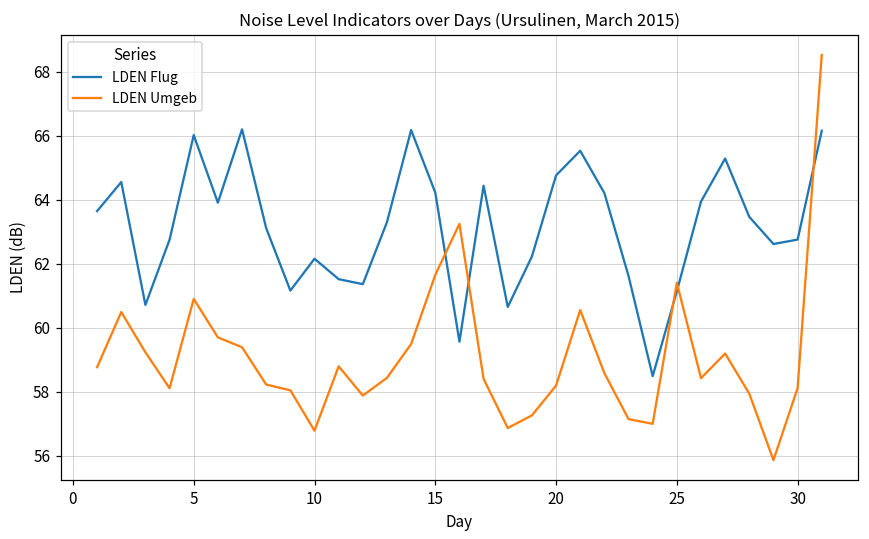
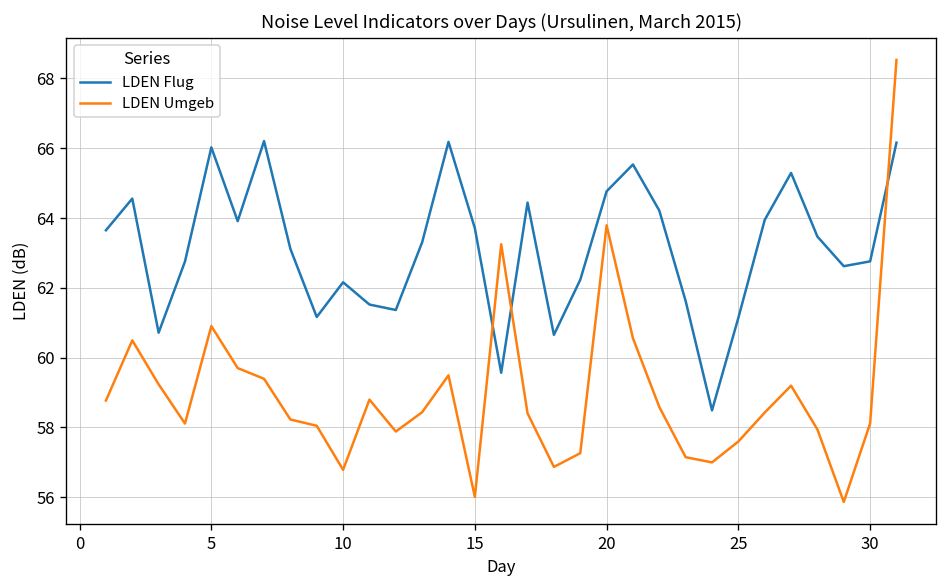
LDEN Flug, 15: 64.2 -> 63.7
LDEN Umgeb, 15: 61.7 -> 56.0
LDEN Umgeb, 20: 58.2 -> 63.8
LDEN Umgeb, 25: 61.4 -> 57.6
